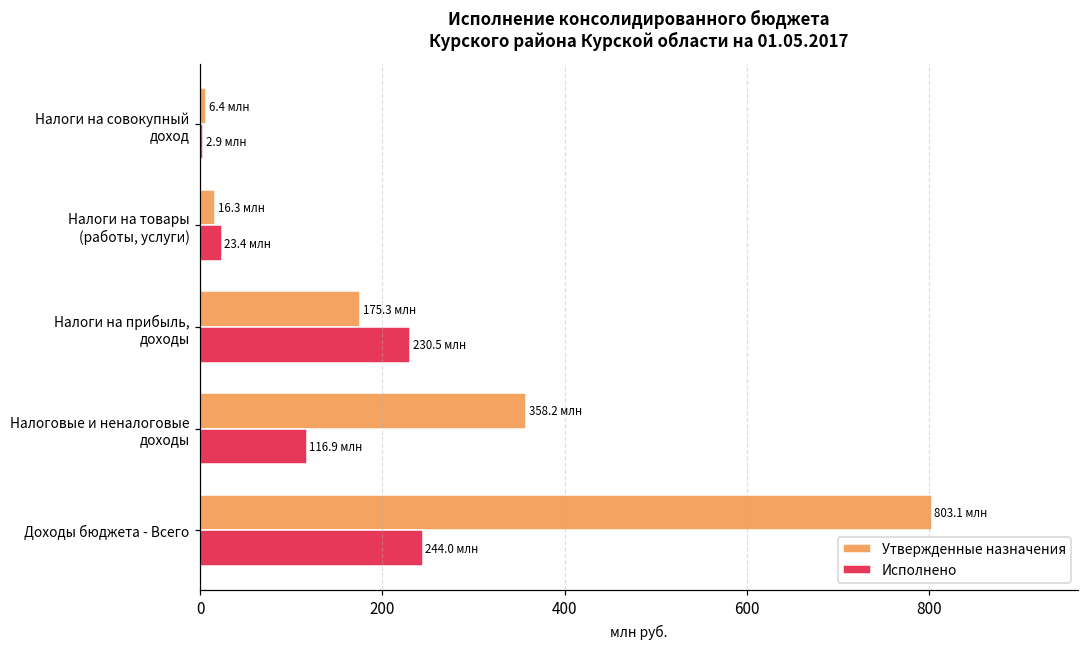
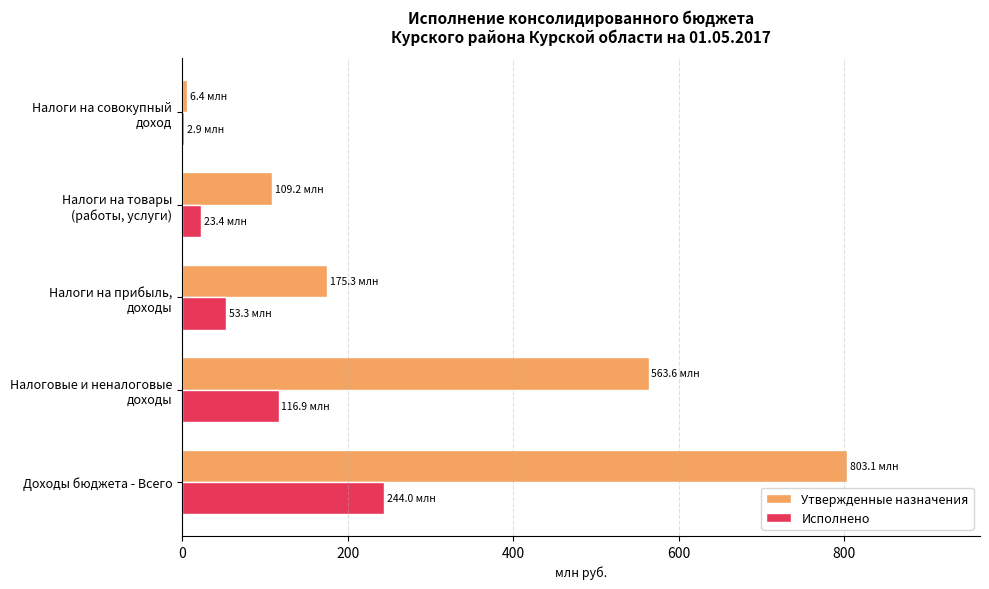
Утвержденные назначения, Налоги на товары (работы, услуги): 16.3 -> 109.2
Исполнено, Налоги на прибыль, доходы: 230.5 -> 53.3
Утвержденные назначения, Налоговые и неналоговые доходы: 358.2 -> 563.6
